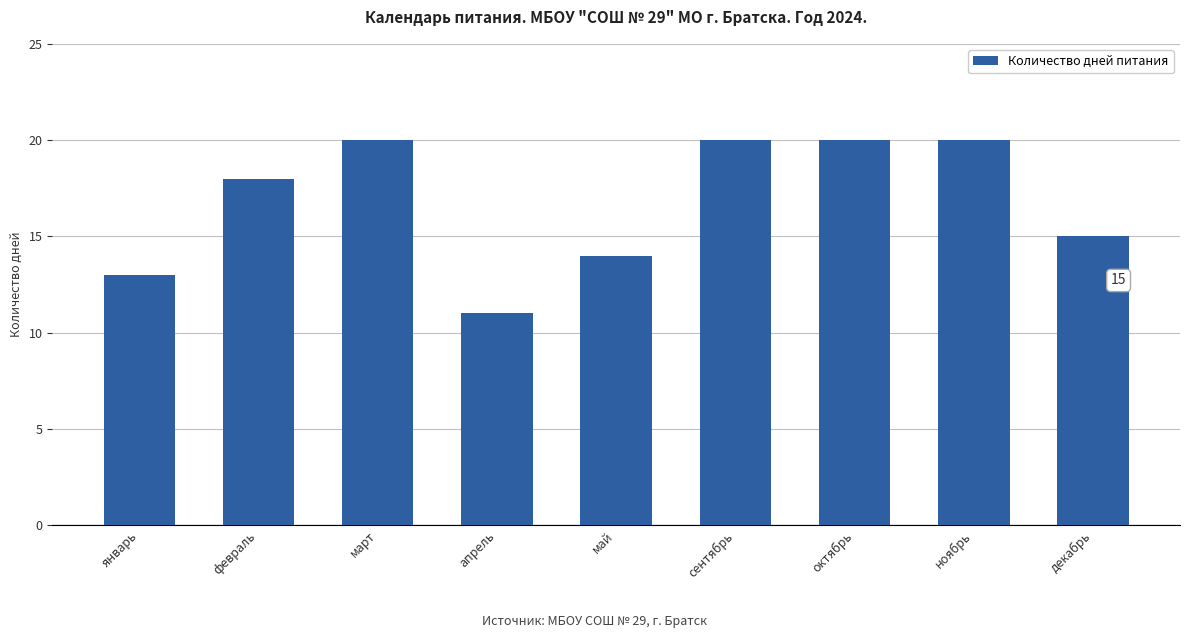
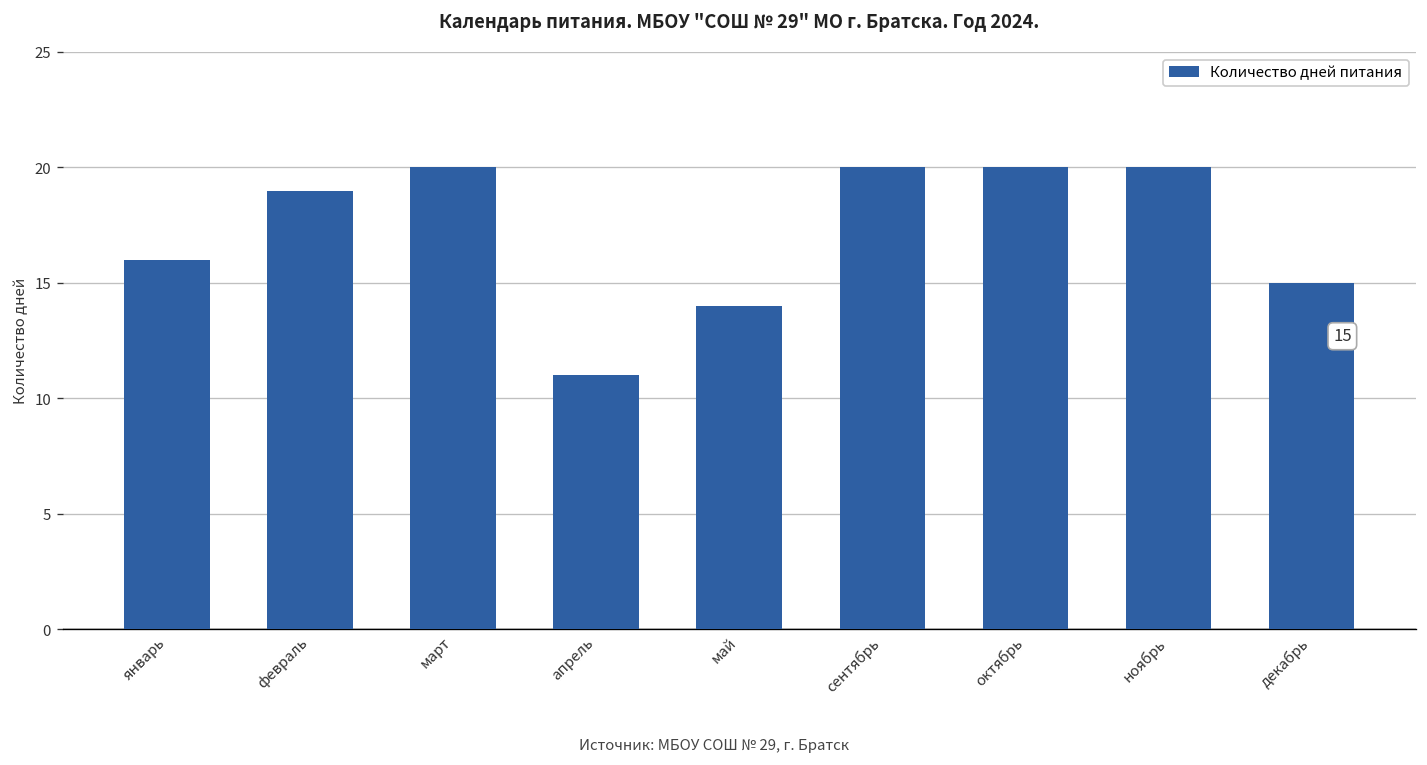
январь: 13 -> 16
февраль: 18 -> 19
